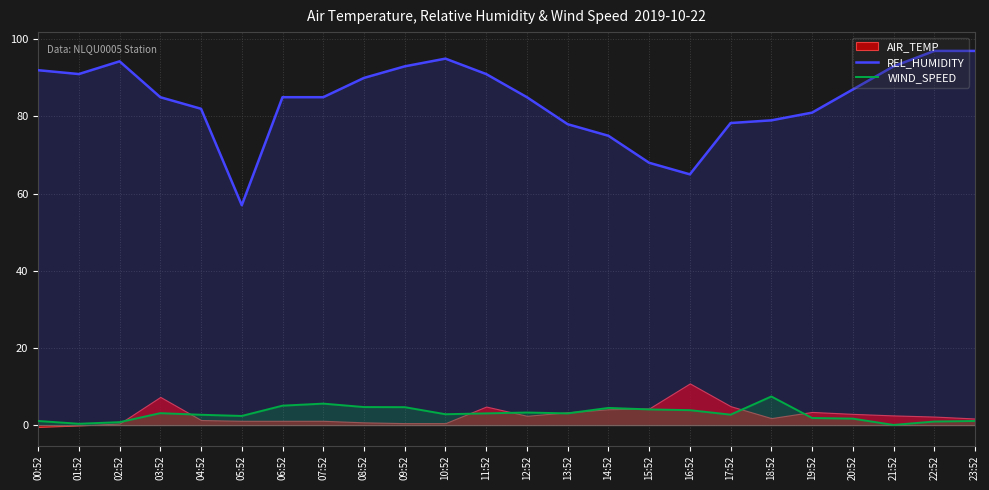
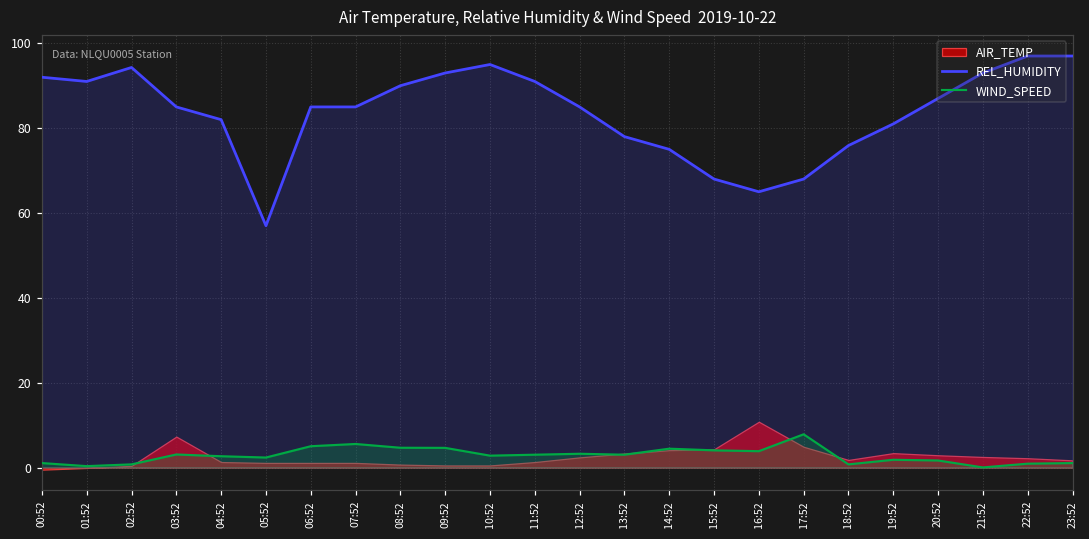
AIR_TEMP, 11:52: 5 -> 1
REL_HUMIDITY, 17:52: 78 -> 68
WIND_SPEED, 17:52: 3 -> 8
REL_HUMIDITY, 18:52: 79 -> 76
WIND_SPEED, 18:52: 7 -> 1
